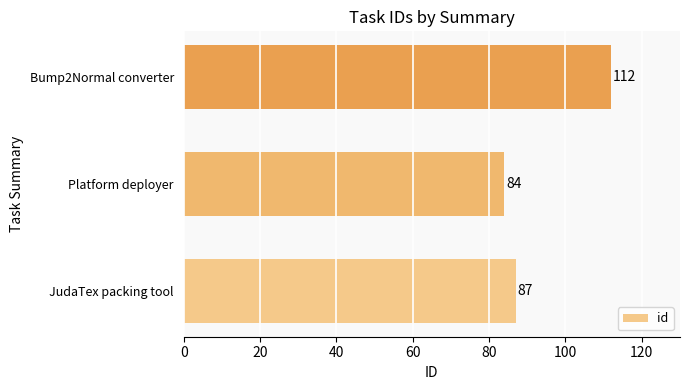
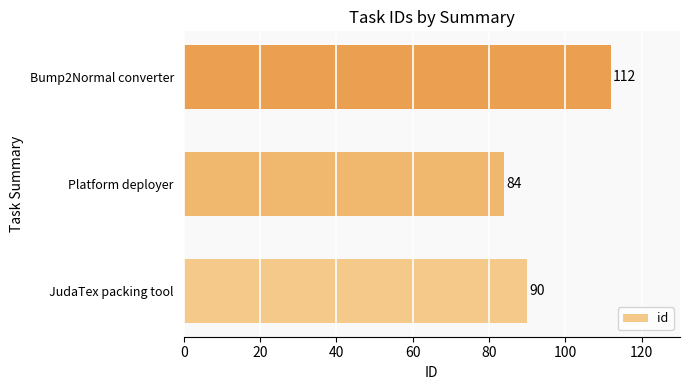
JudaTex packing tool: 87 -> 90
